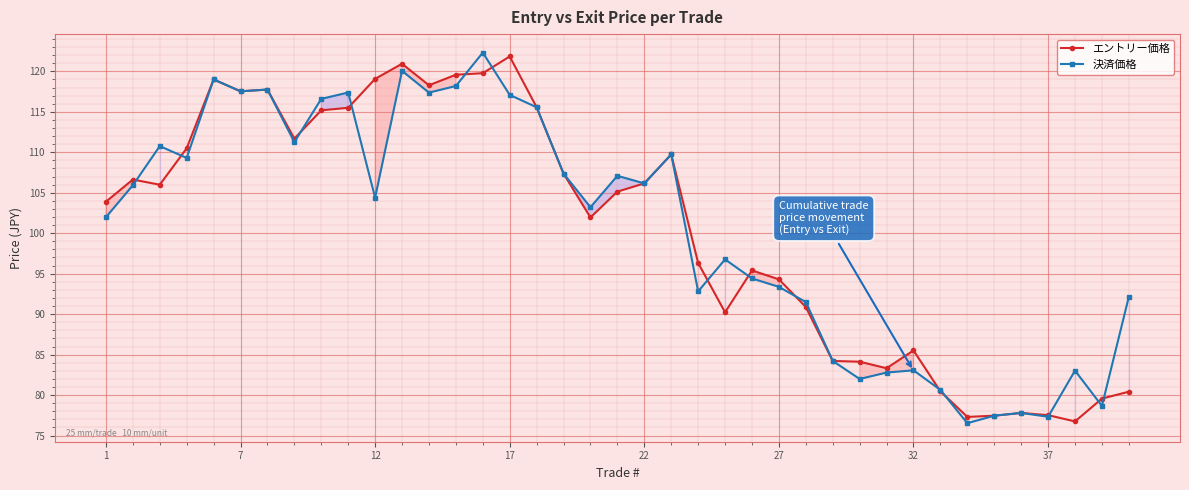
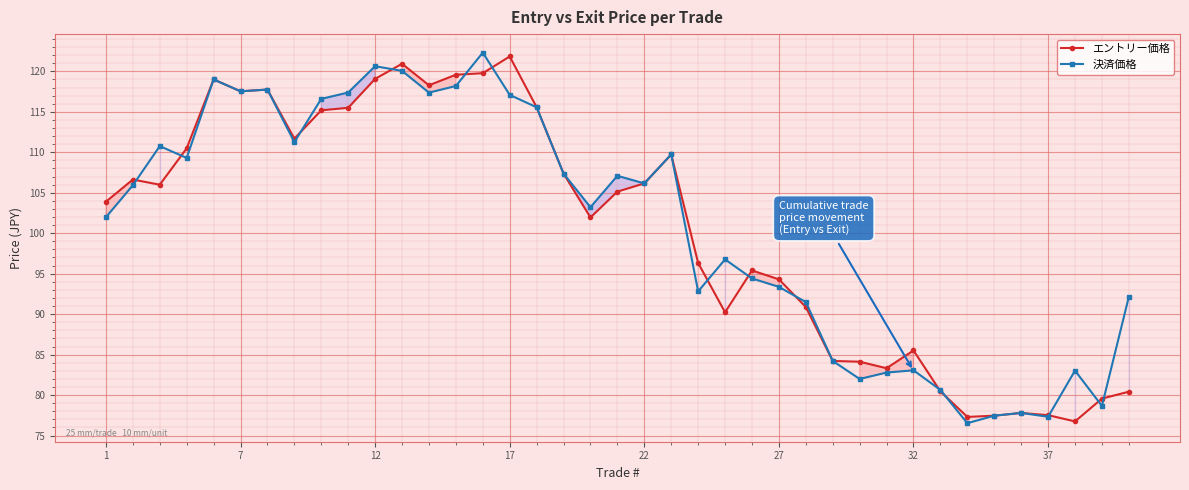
決済価格, 12: 104 -> 121
